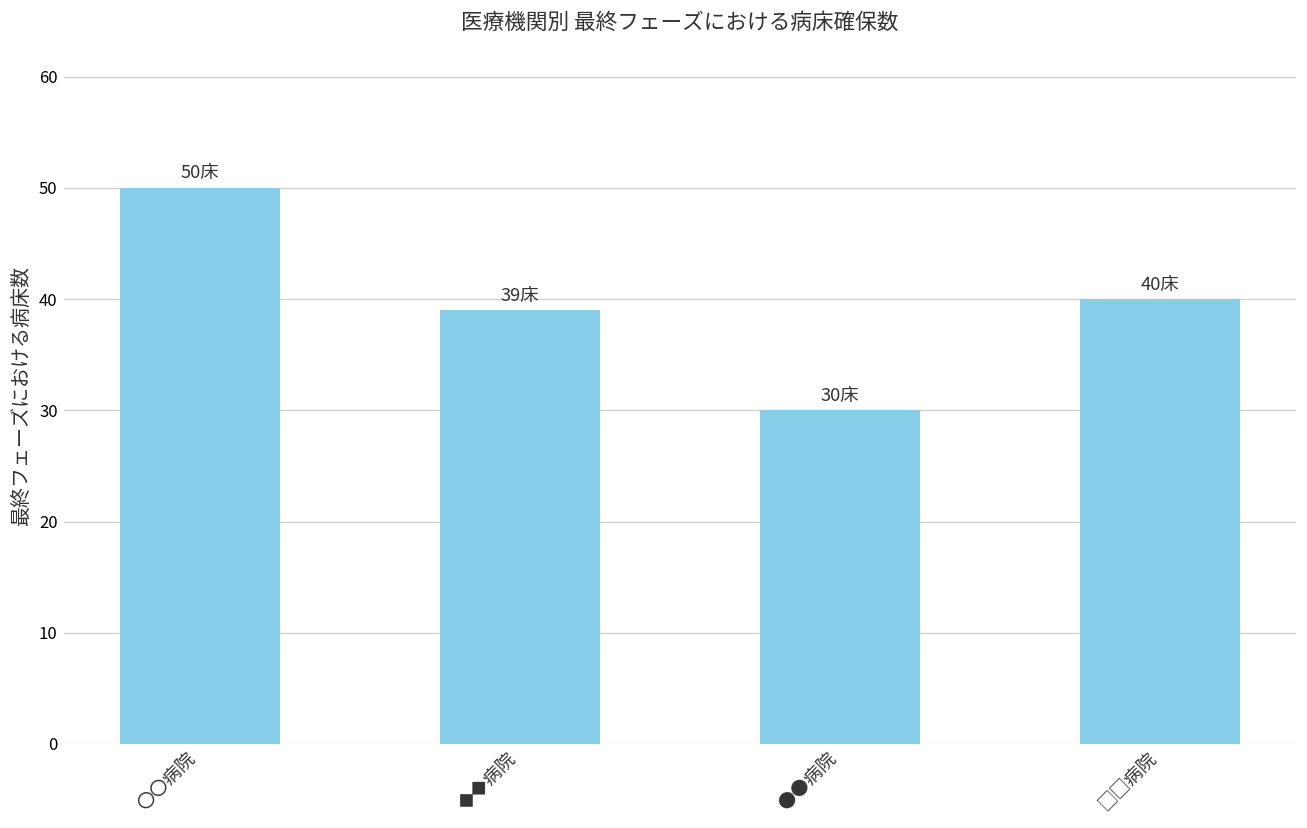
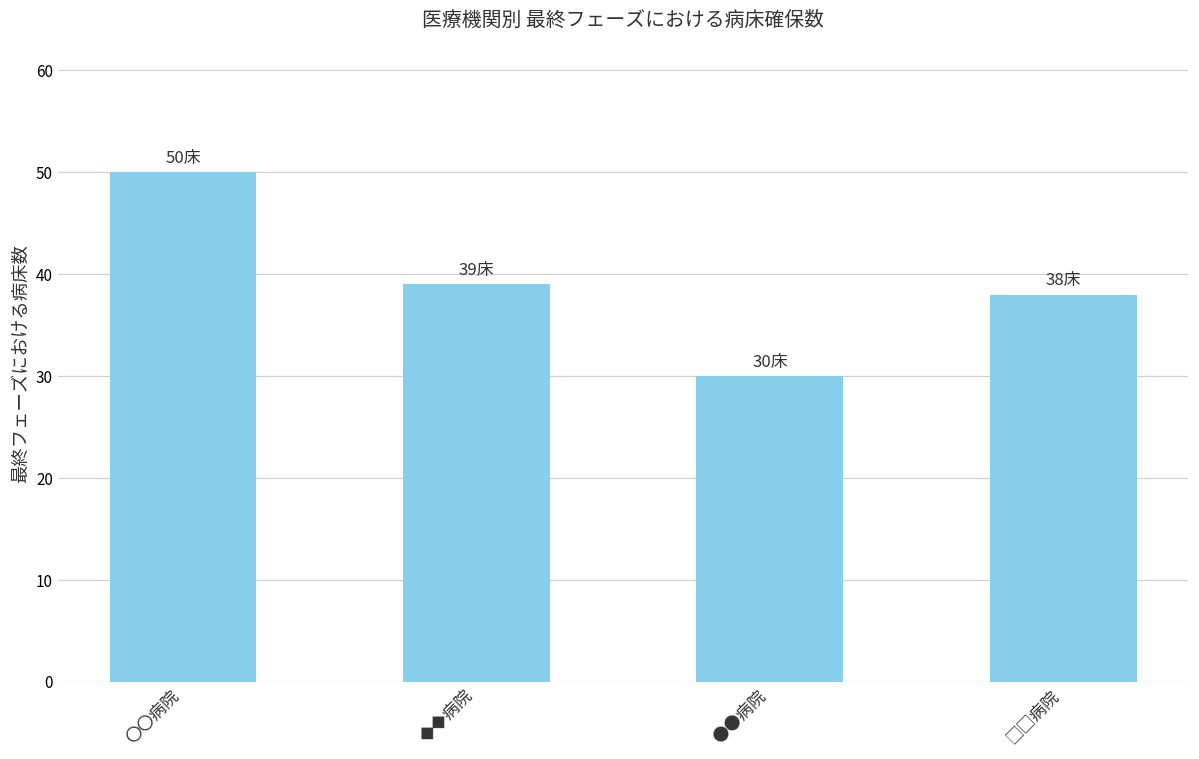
□□病院: 40床 -> 38床
